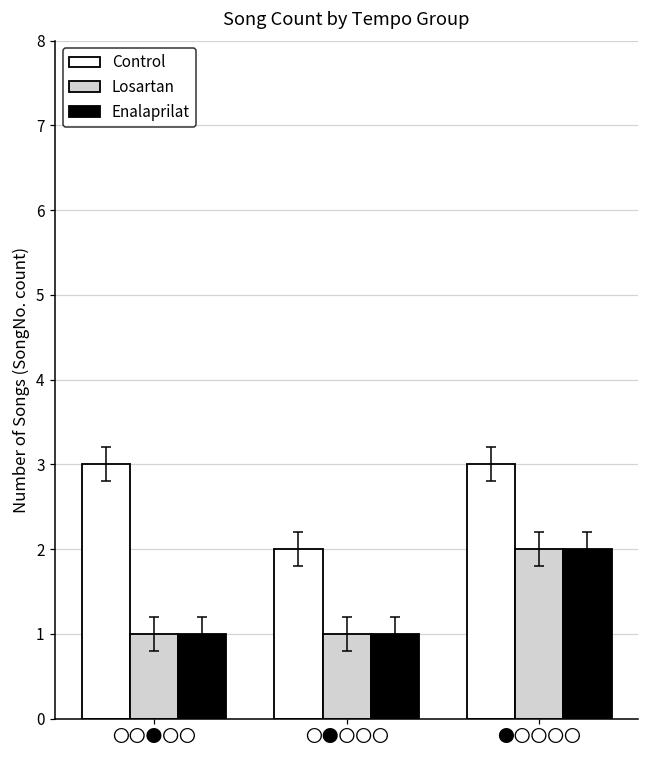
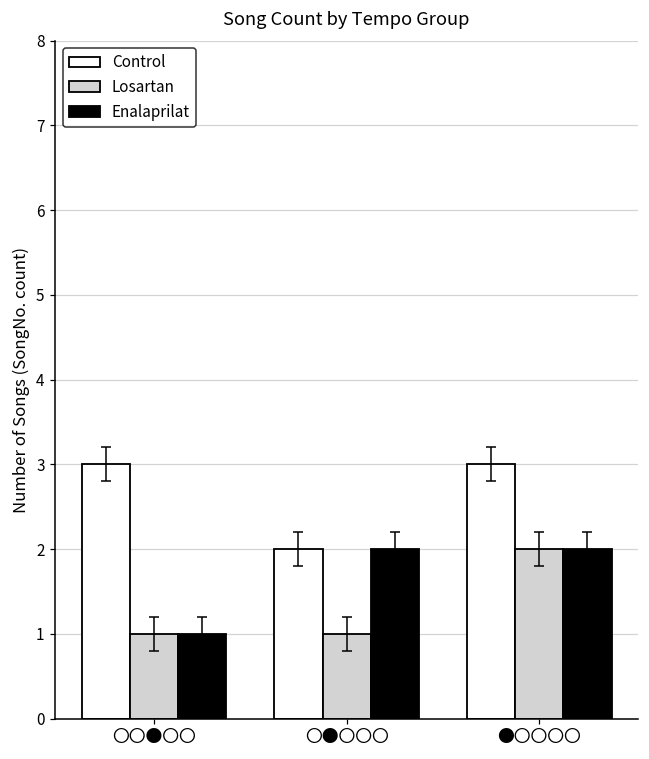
Enalaprilat, 〇●〇〇〇: 1 -> 2
